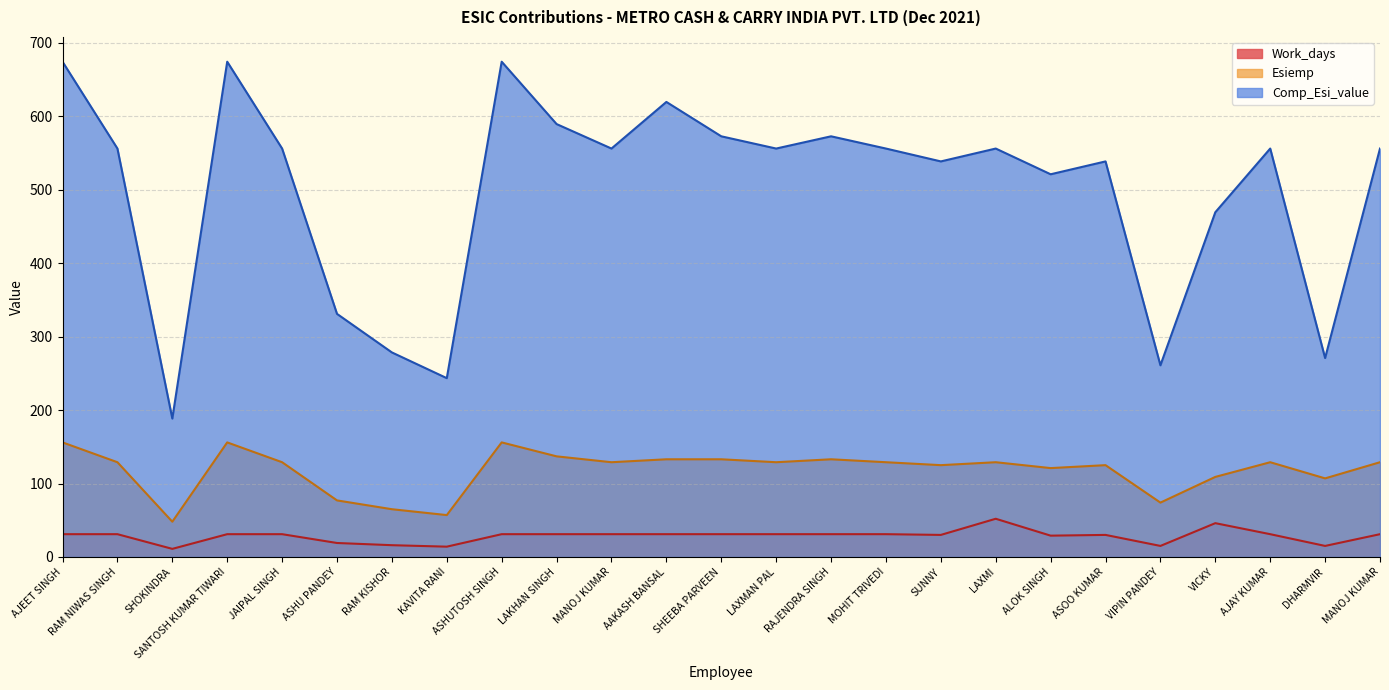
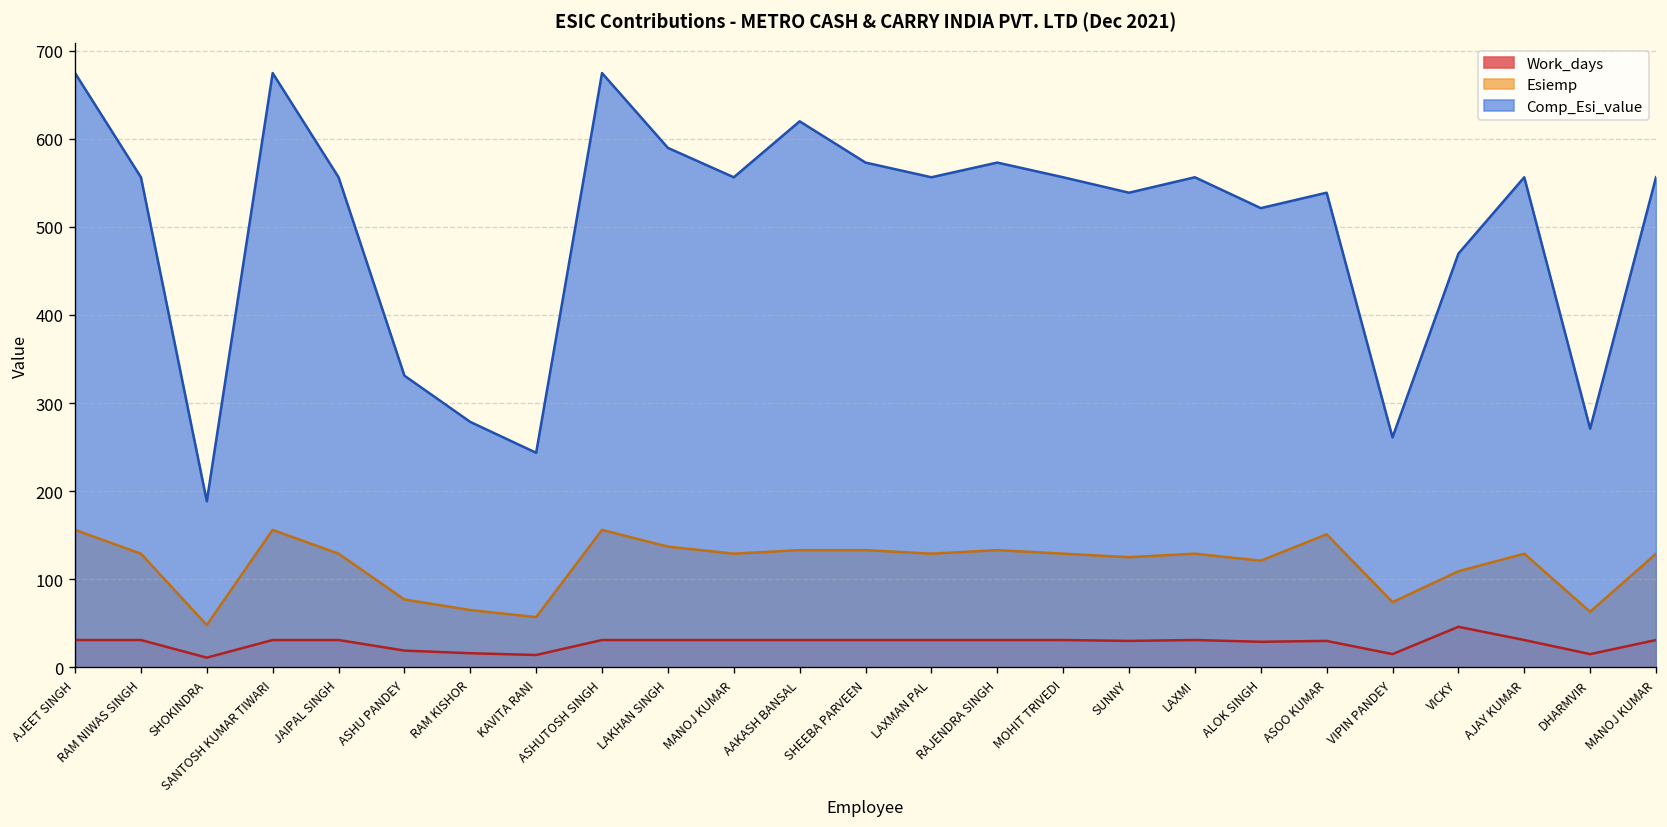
Work_days, LAXMI: 50 -> 30
Esiemp, ASOO KUMAR: 130 -> 150
Esiemp, DHARMVIR: 110 -> 60
